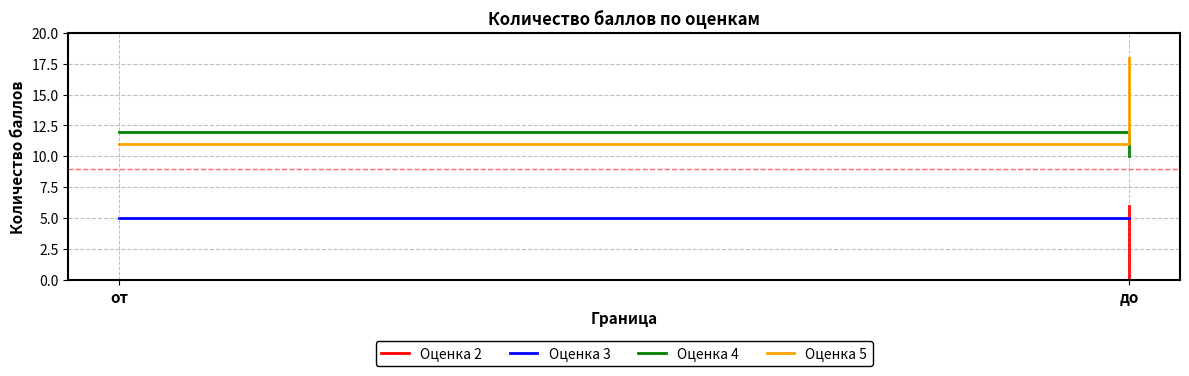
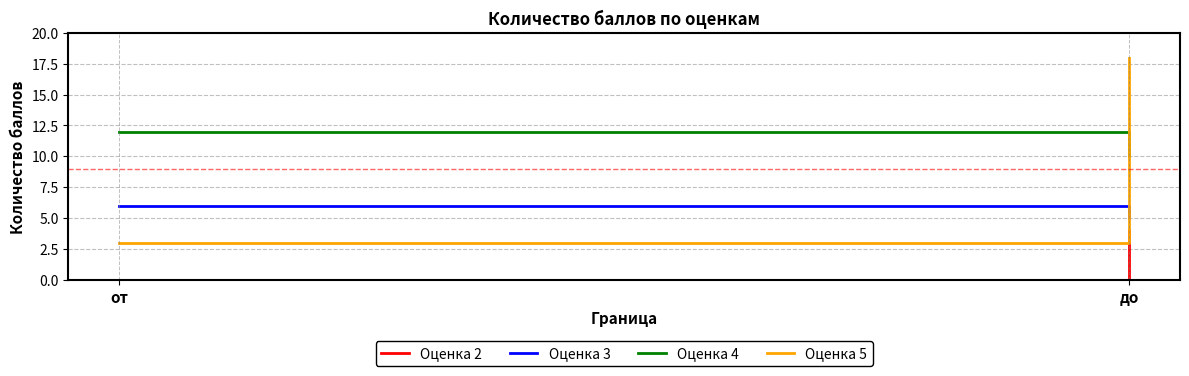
Оценка 3, от: 5 -> 6
Оценка 5, от: 11 -> 3
Оценка 2, до: 6 -> 4
